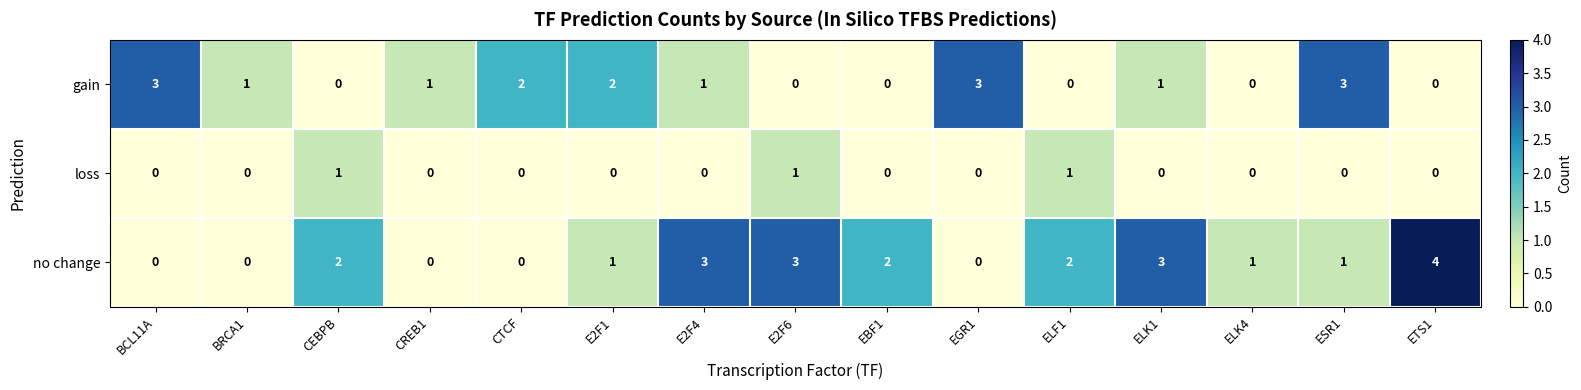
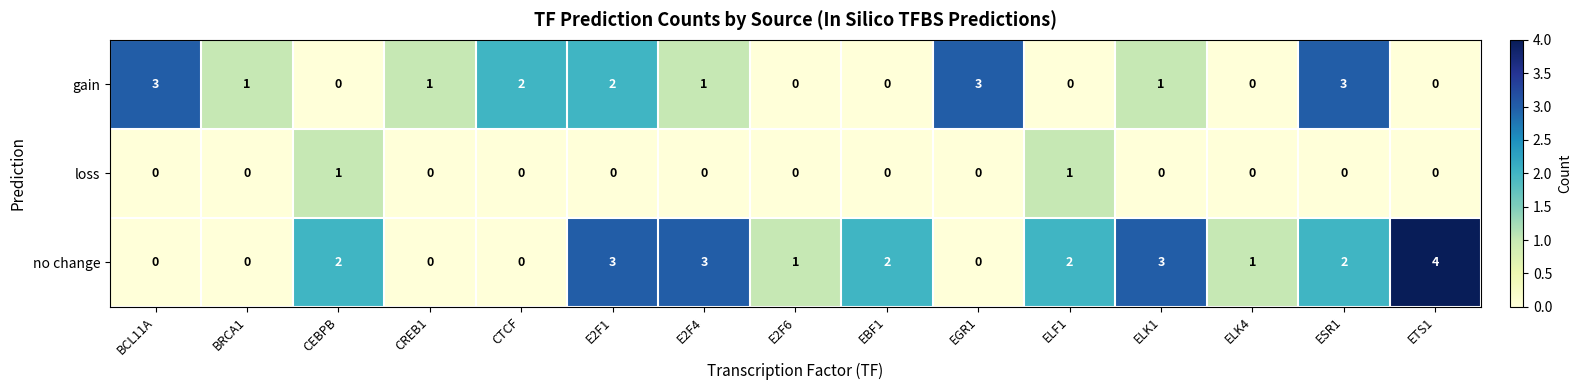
loss, E2F6: 1 -> 0
no change, E2F1: 1 -> 3
no change, E2F6: 3 -> 1
no change, ESR1: 1 -> 2
